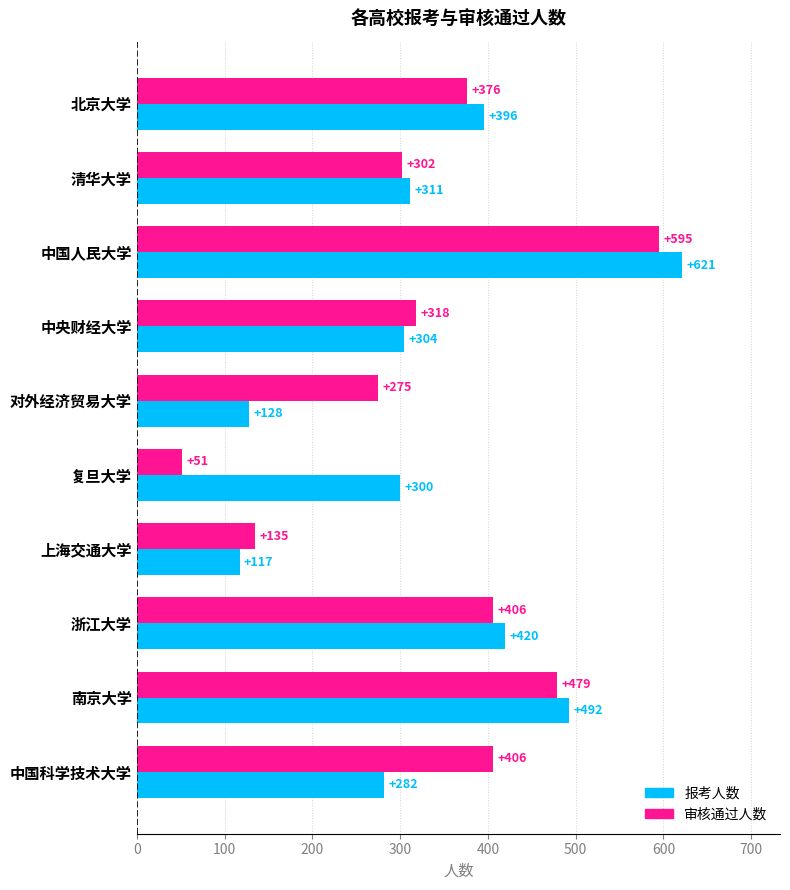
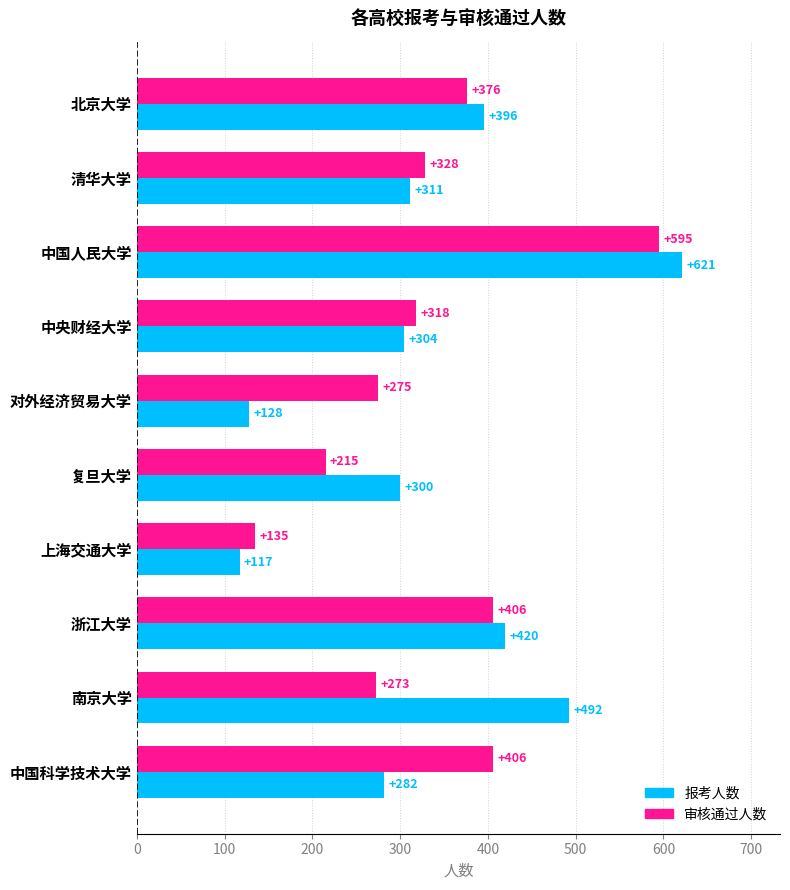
审核通过人数, 清华大学: +302 -> +328
审核通过人数, 复旦大学: +51 -> +215
审核通过人数, 南京大学: +479 -> +273
